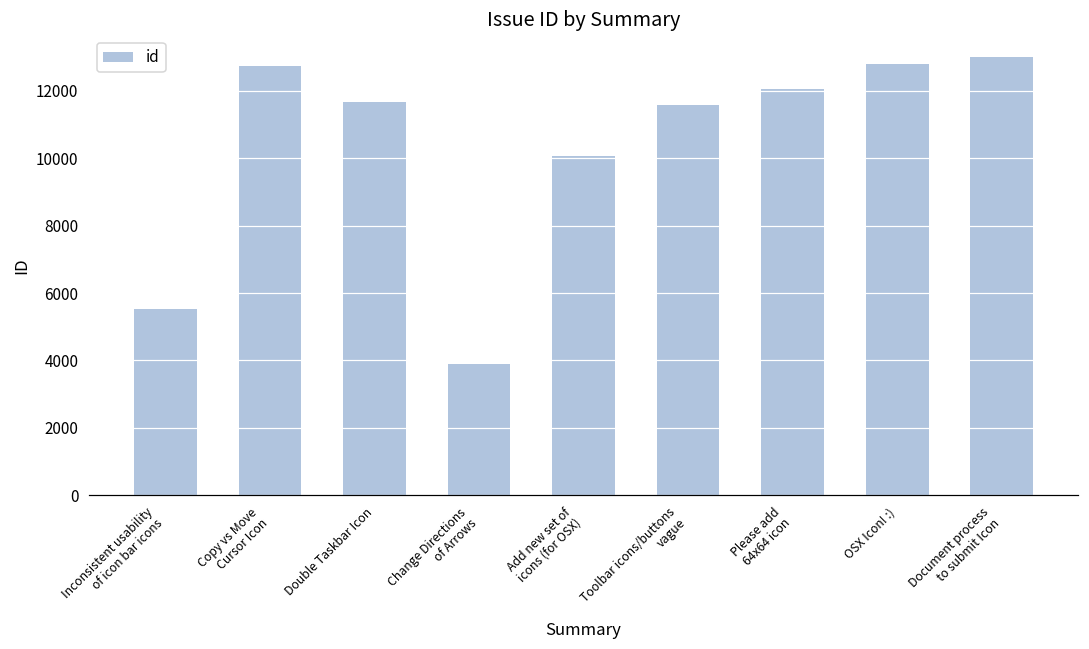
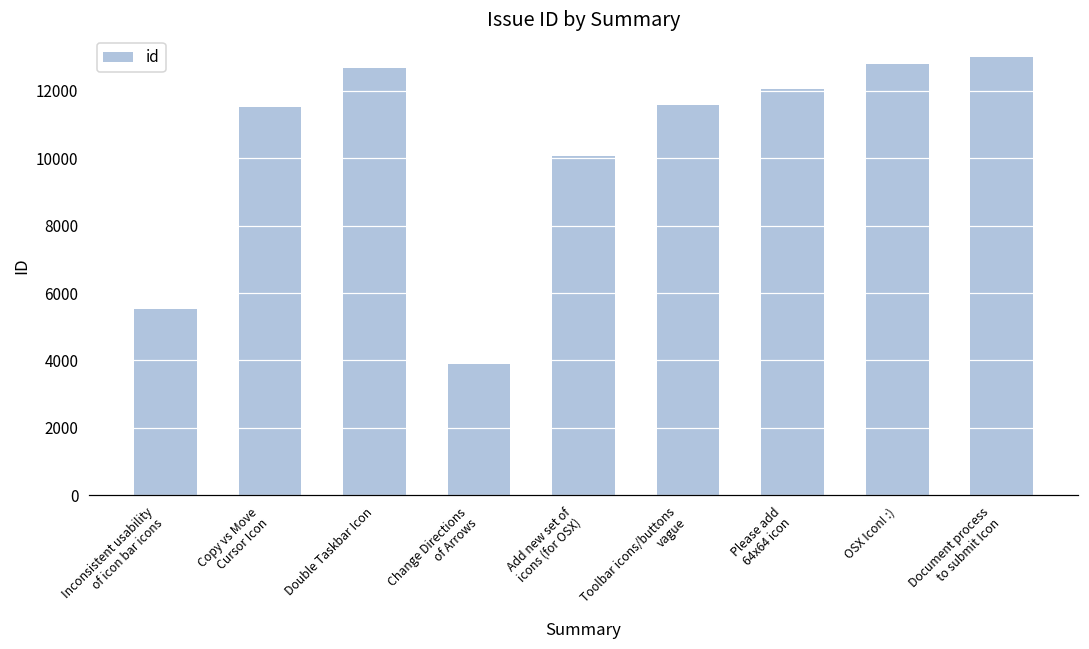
Copy vs Move Cursor Icon: 12700 -> 11500
Double Taskbar Icon: 11700 -> 12700
